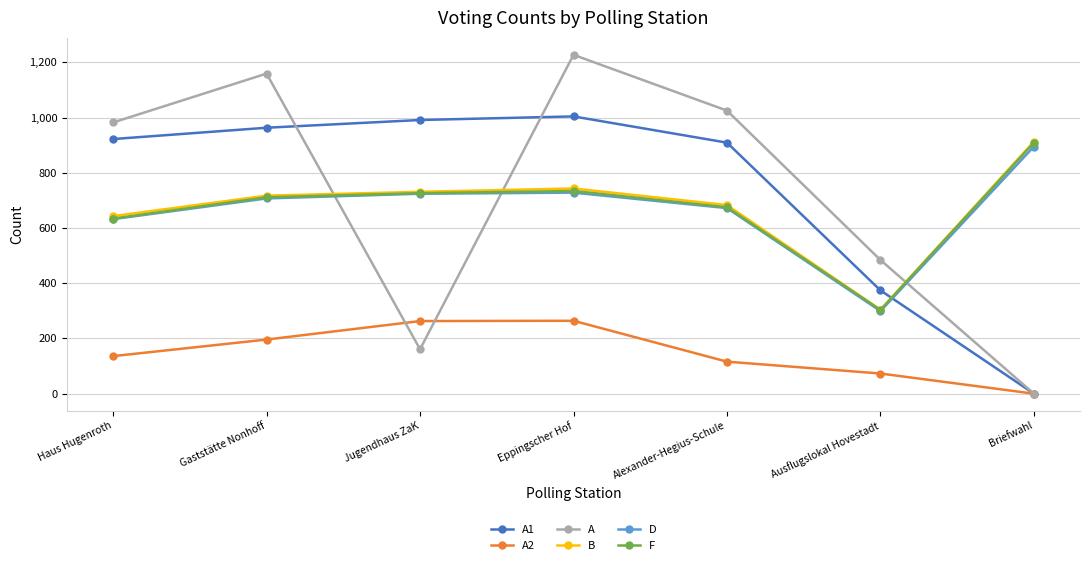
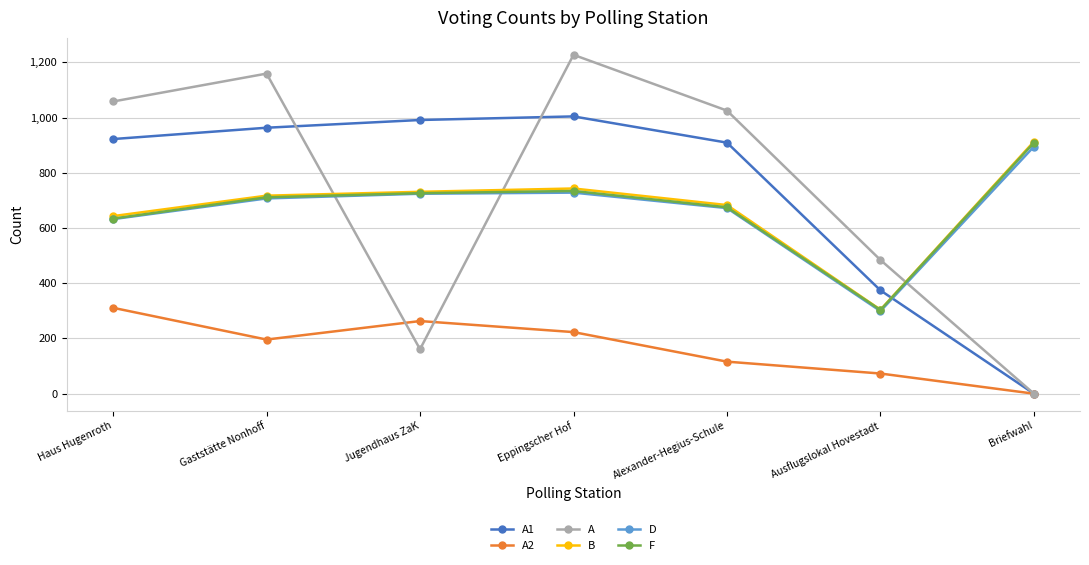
A2, Haus Hugenroth: 140 -> 310
A, Haus Hugenroth: 980 -> 1,060
A2, Eppingscher Hof: 260 -> 220
